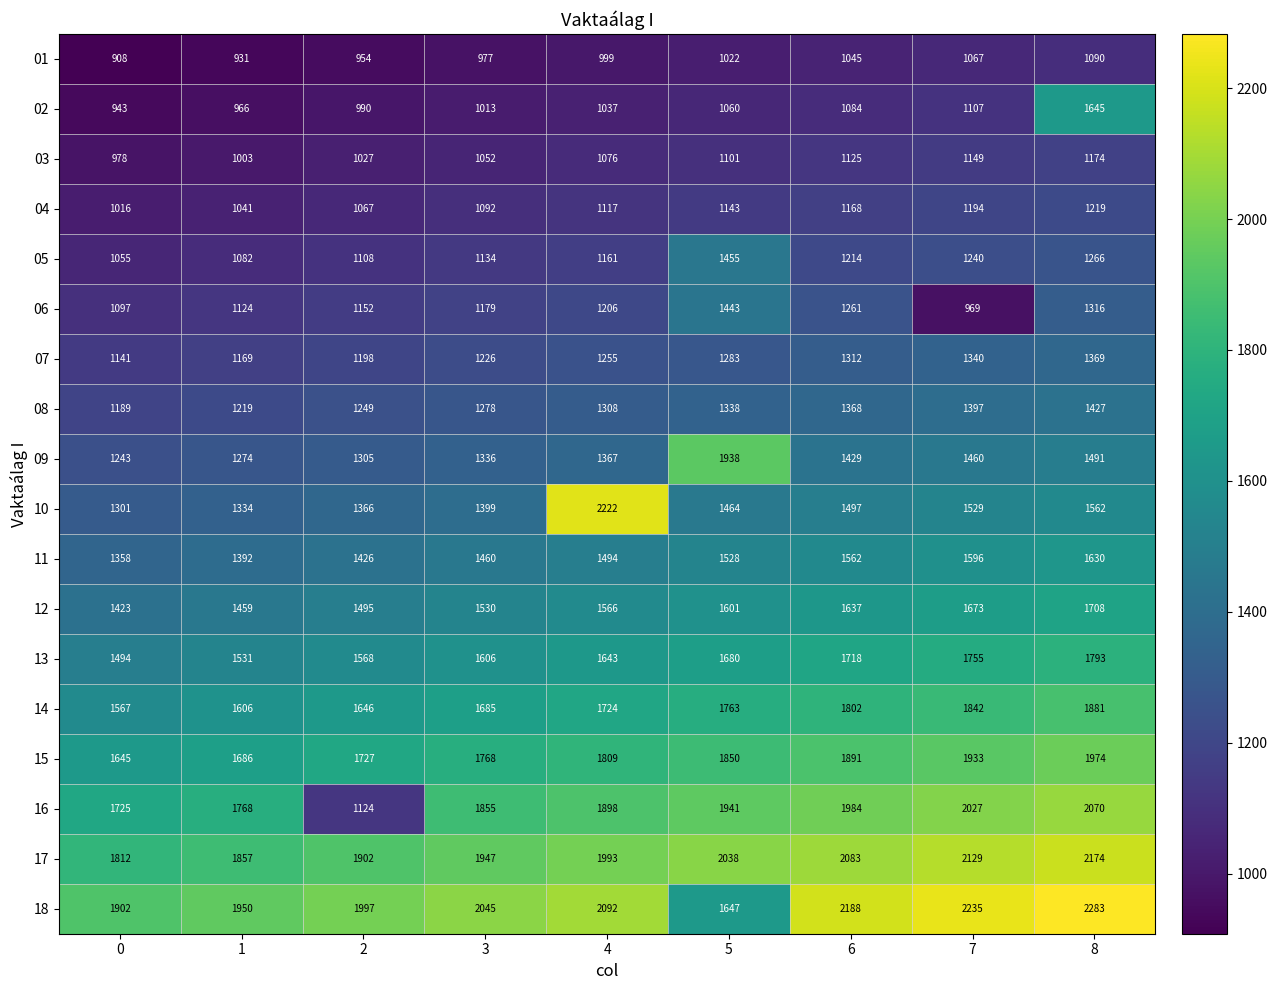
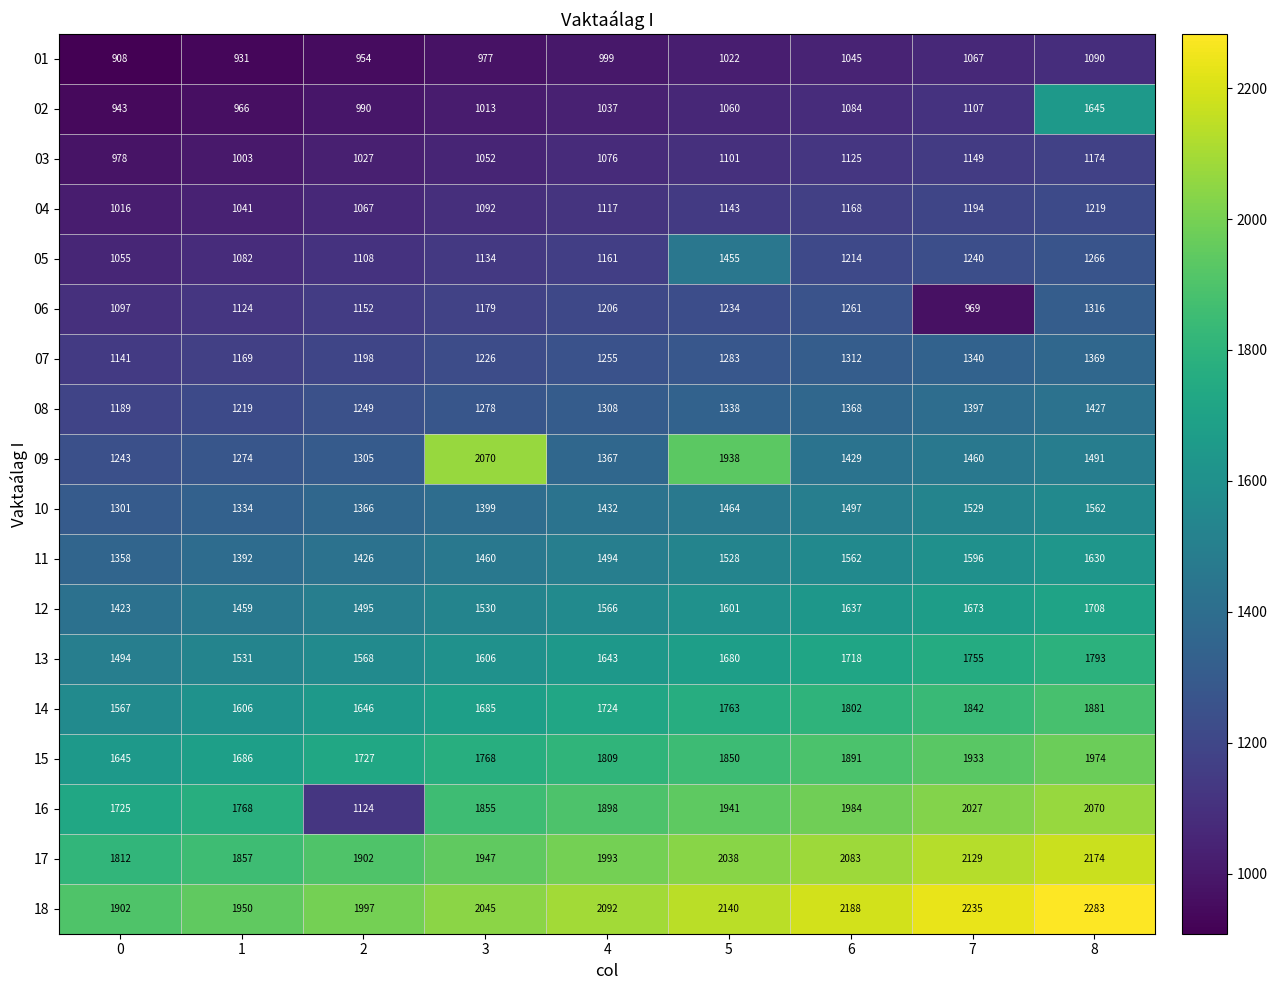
06, 5: 1443 -> 1234
09, 3: 1336 -> 2070
10, 4: 2222 -> 1432
18, 5: 1647 -> 2140
